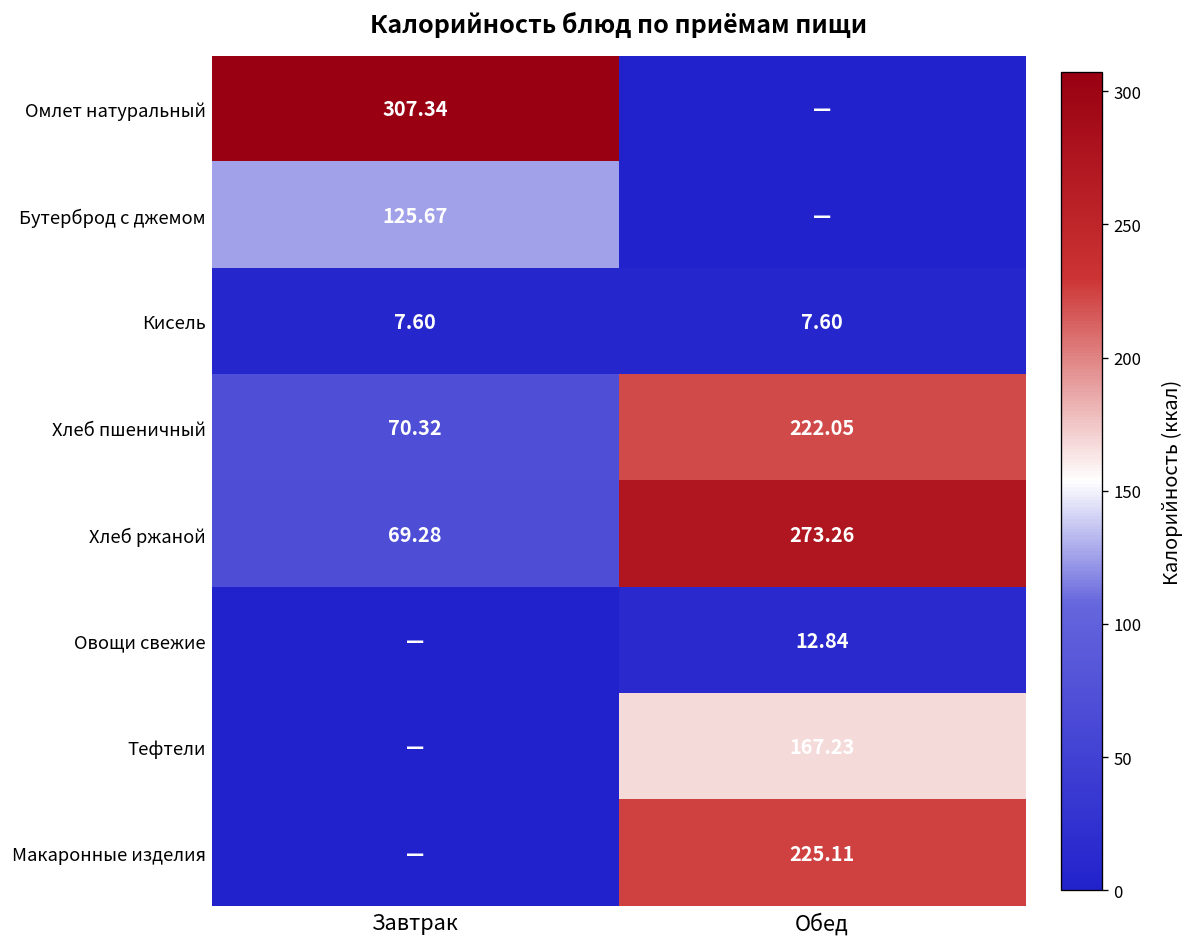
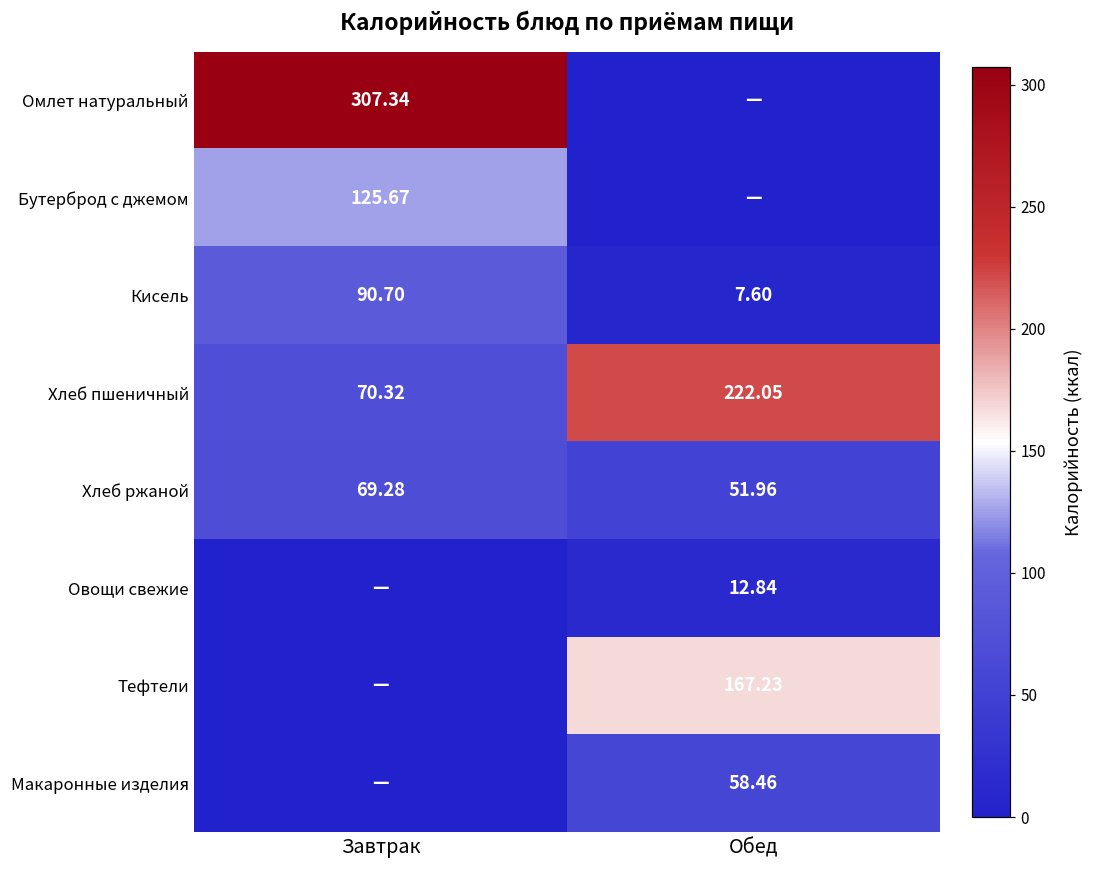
Кисель, Завтрак: 7.60 -> 90.70
Хлеб ржаной, Обед: 273.26 -> 51.96
Макаронные изделия, Обед: 225.11 -> 58.46
